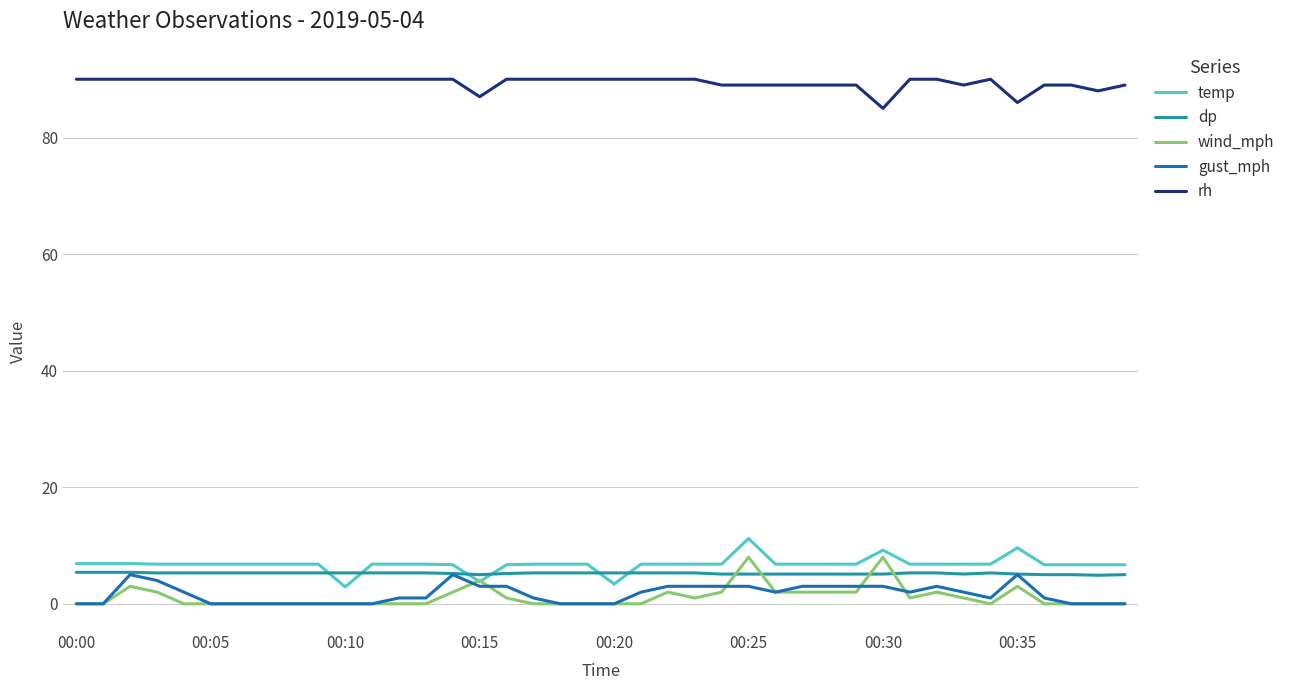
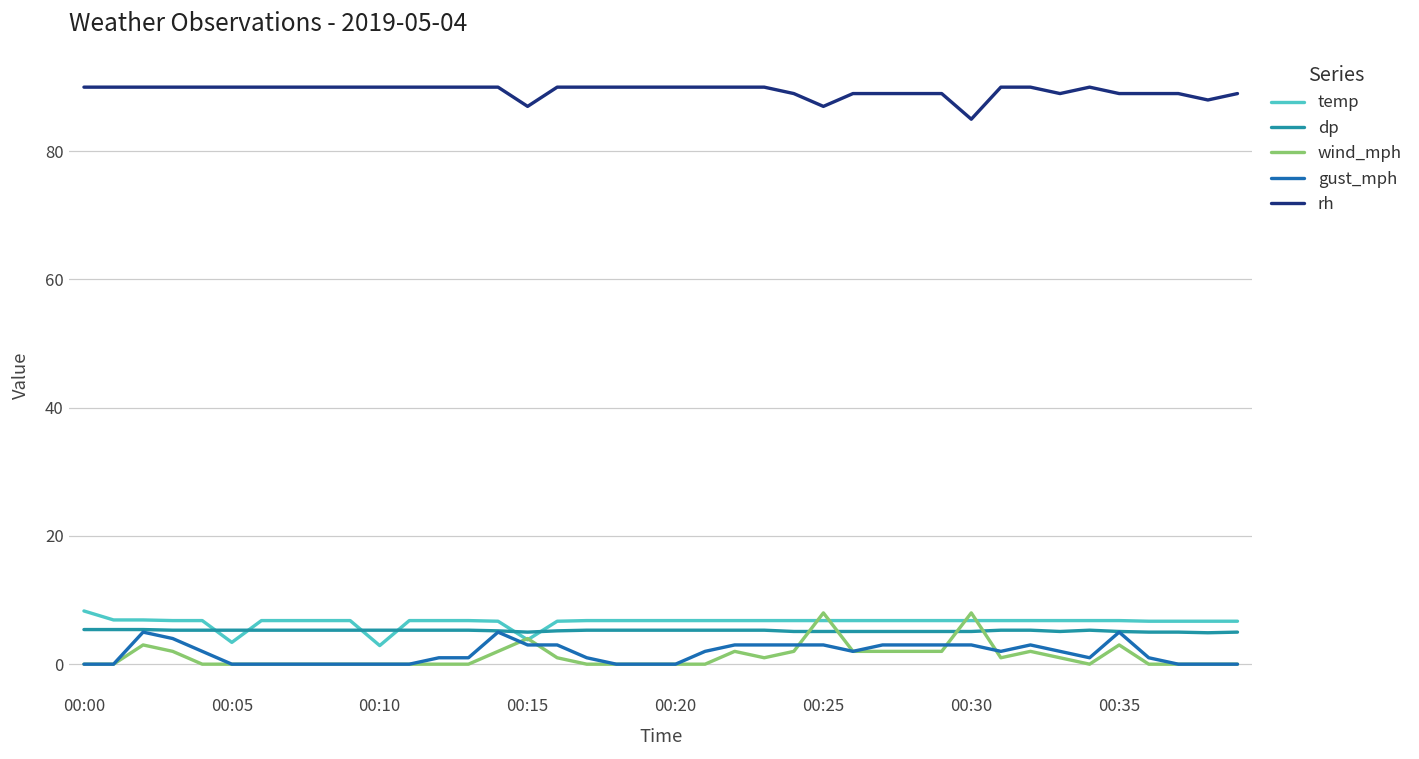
temp, 00:00: 7 -> 8
temp, 00:05: 7 -> 3
temp, 00:20: 3 -> 7
temp, 00:25: 11 -> 7
rh, 00:25: 89 -> 87
temp, 00:30: 9 -> 7
temp, 00:35: 10 -> 7
rh, 00:35: 86 -> 89
